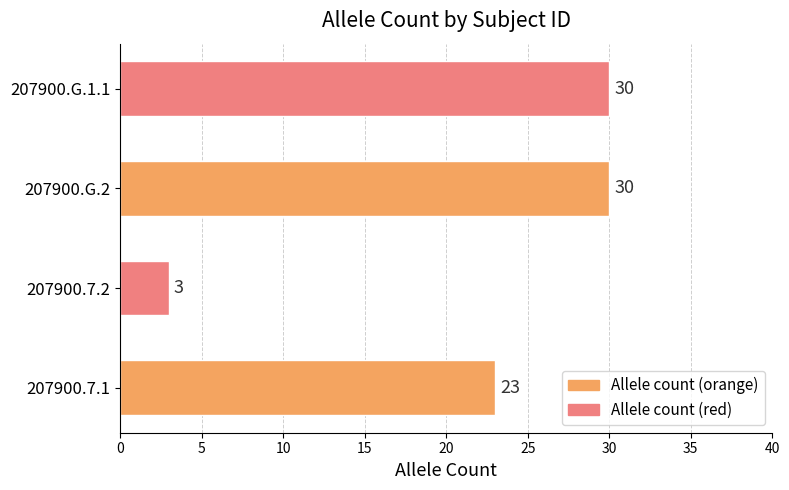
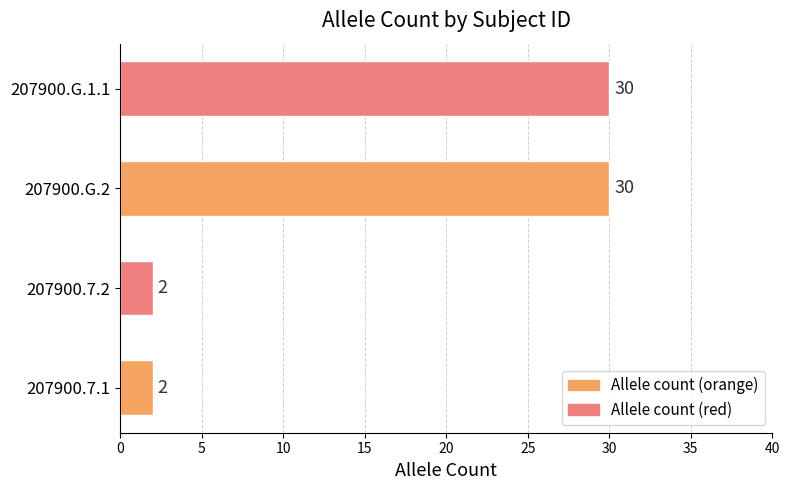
207900.7.2: 3 -> 2
207900.7.1: 23 -> 2
